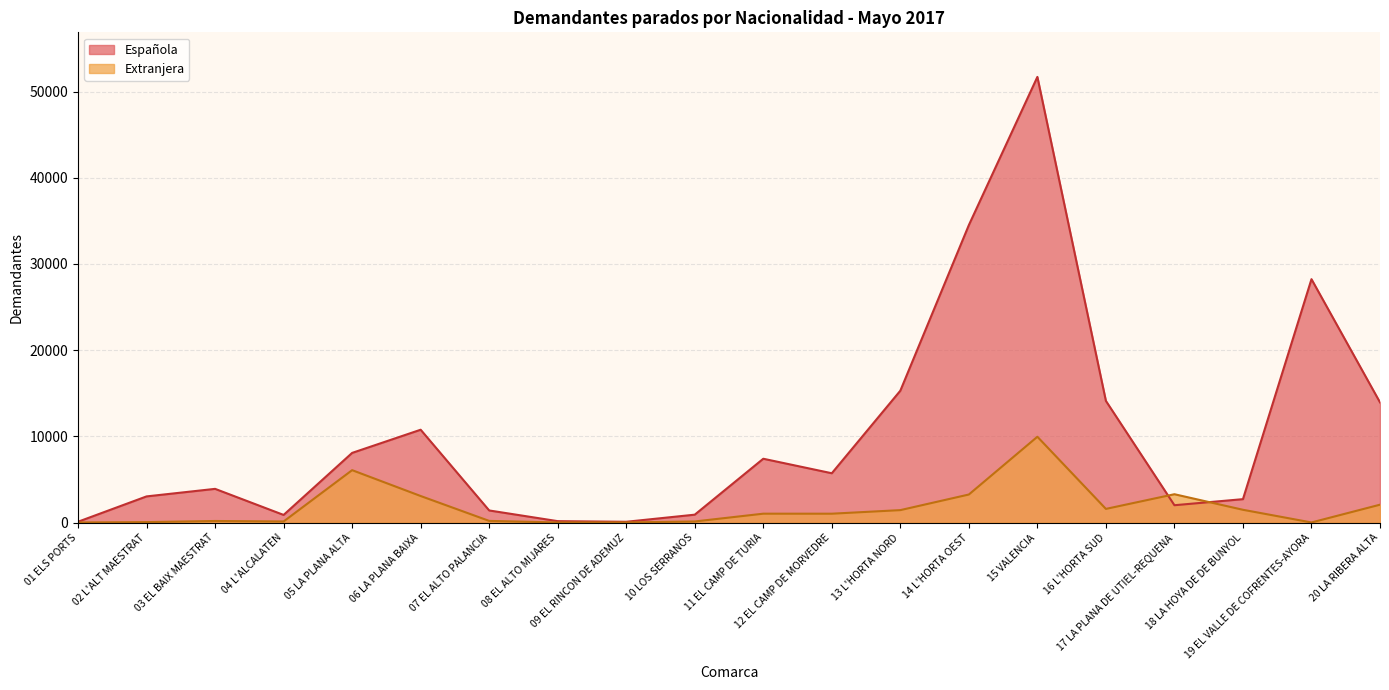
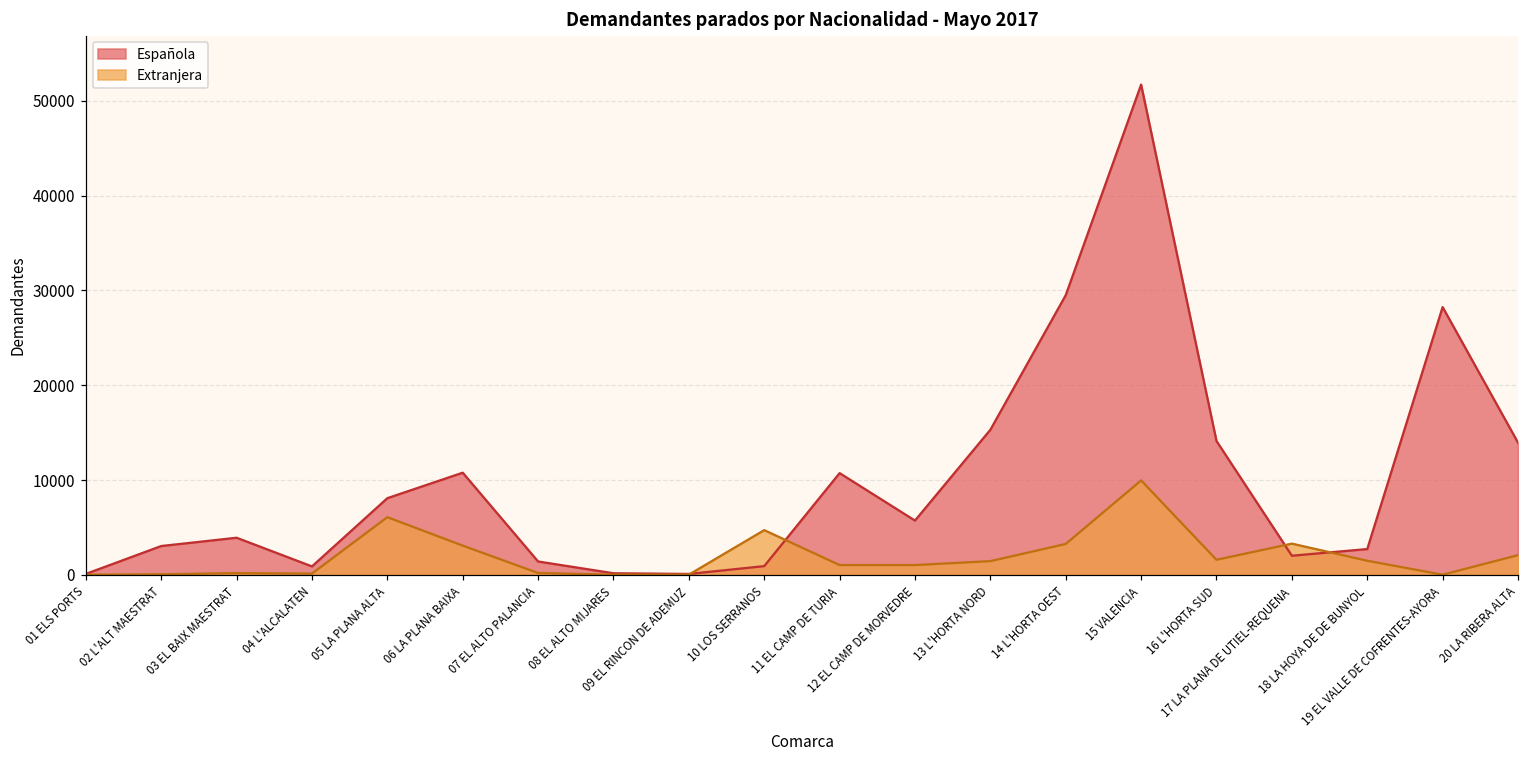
Extranjera, 10 LOS SERRANOS: 0 -> 5000
Española, 11 EL CAMP DE TURIA: 7000 -> 11000
Española, 14 L'HORTA OEST: 35000 -> 29000
